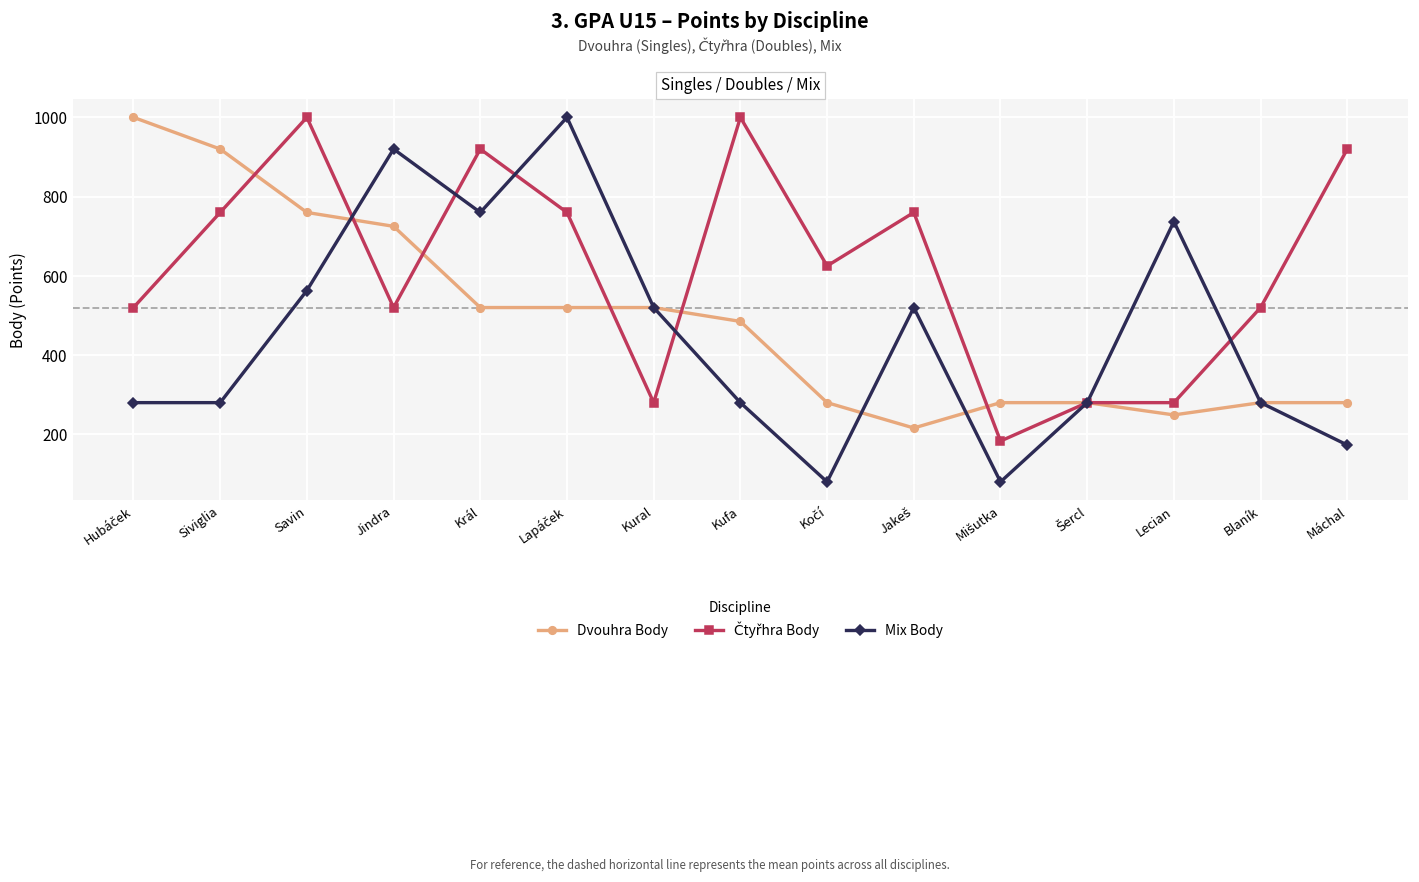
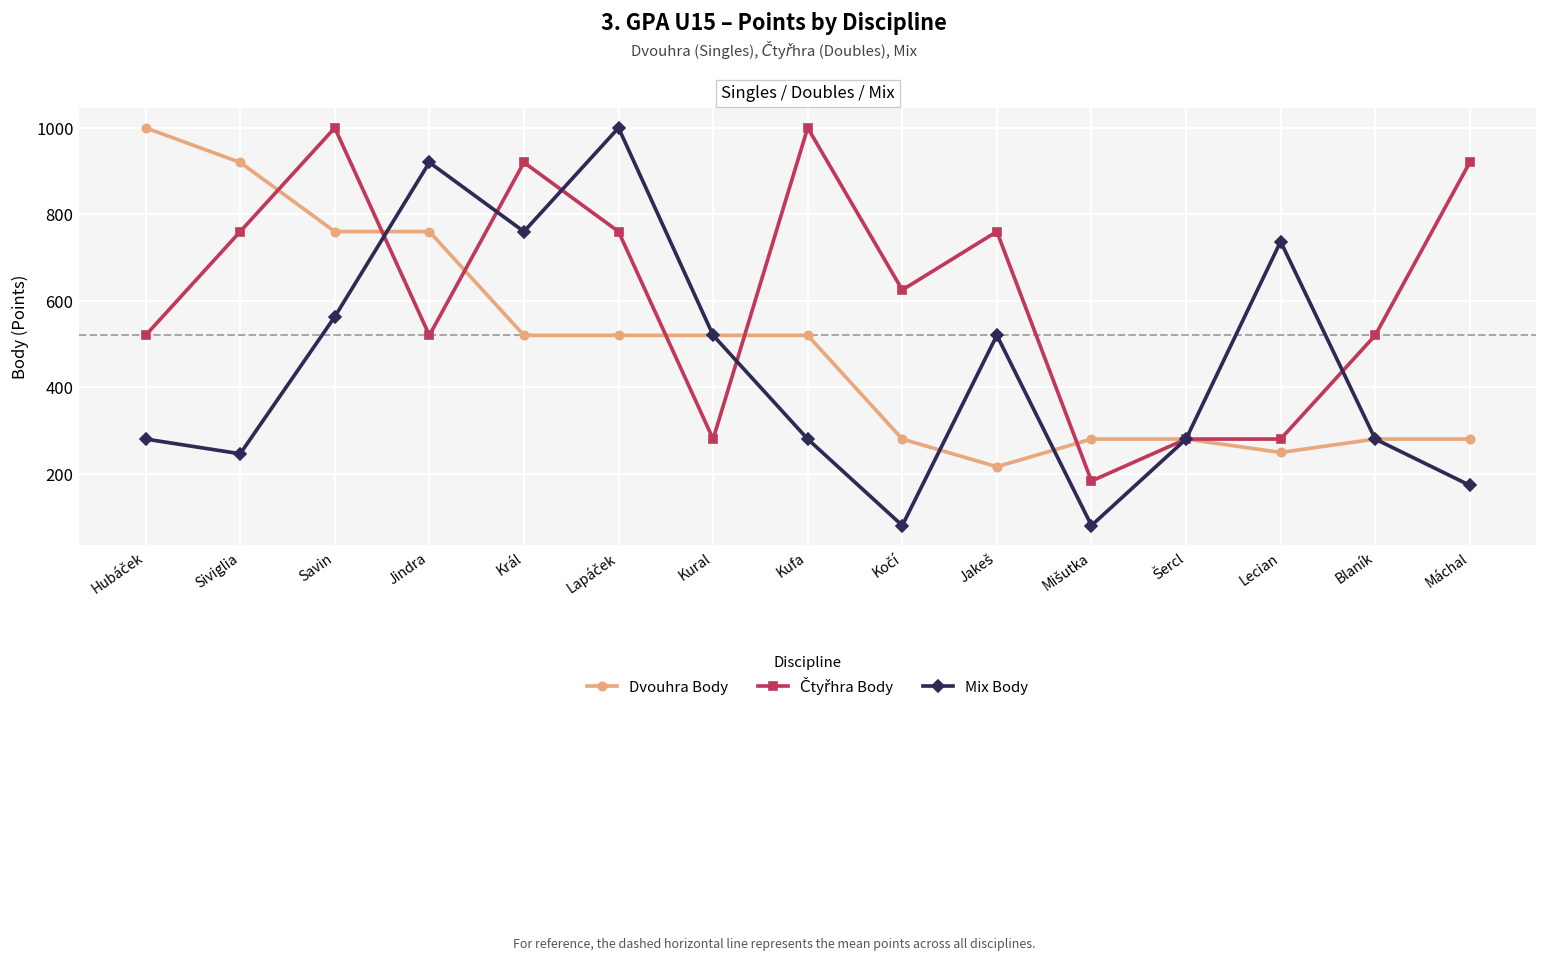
Mix Body, Siviglia: 280 -> 250
Dvouhra Body, Jindra: 730 -> 760
Dvouhra Body, Kufa: 490 -> 520
